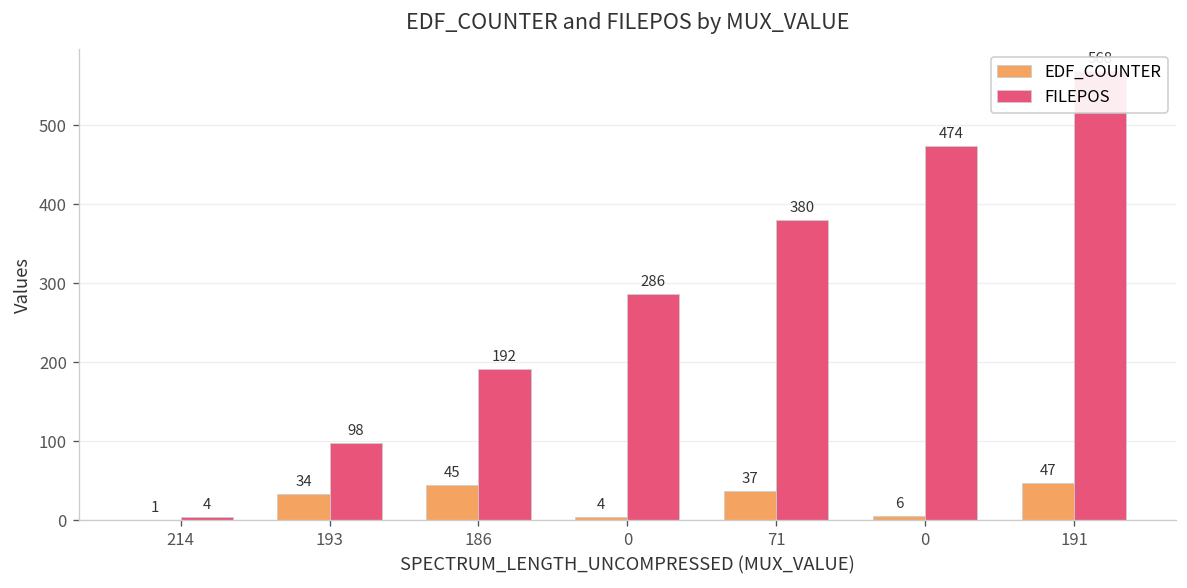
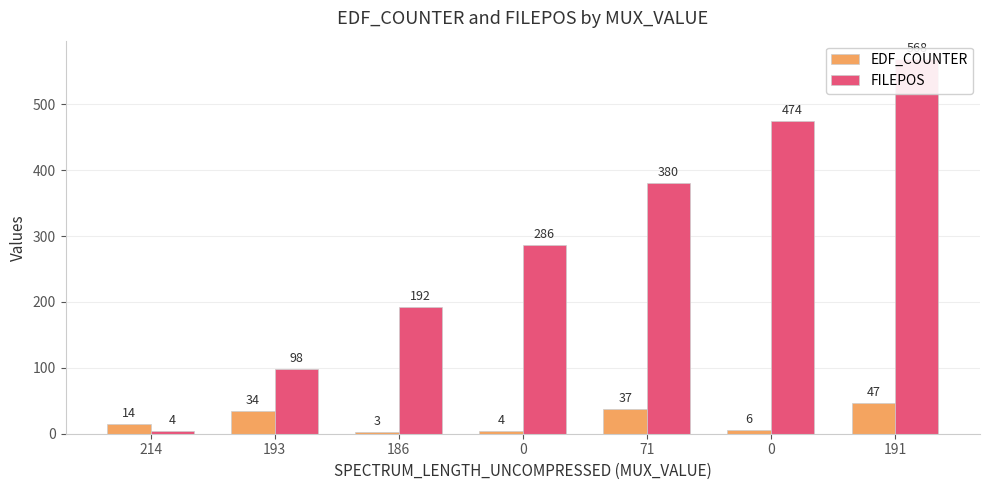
EDF_COUNTER, 214: 1 -> 14
EDF_COUNTER, 186: 45 -> 3
